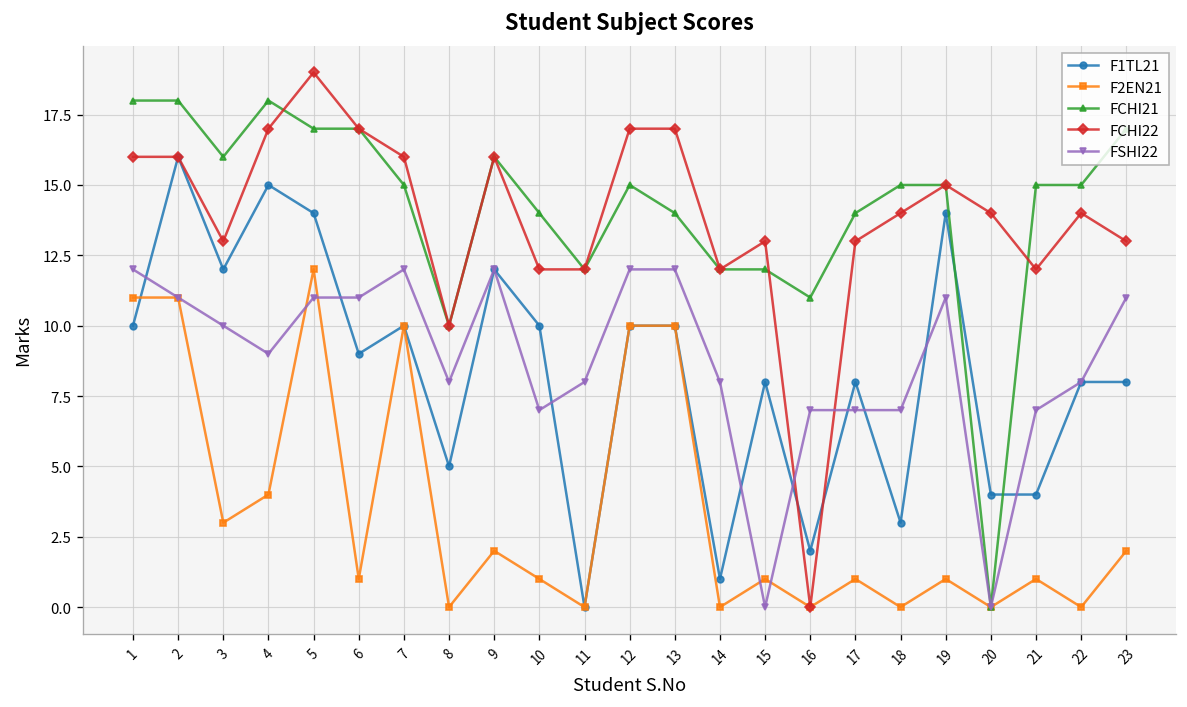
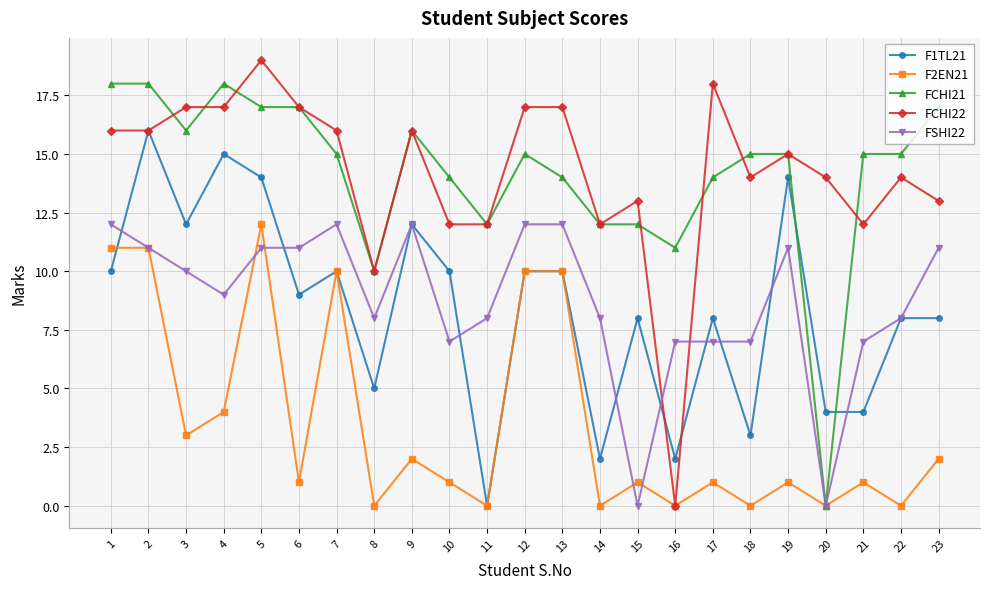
FCHI22, 3: 13 -> 17
F1TL21, 14: 1 -> 2
FCHI22, 17: 13 -> 18
